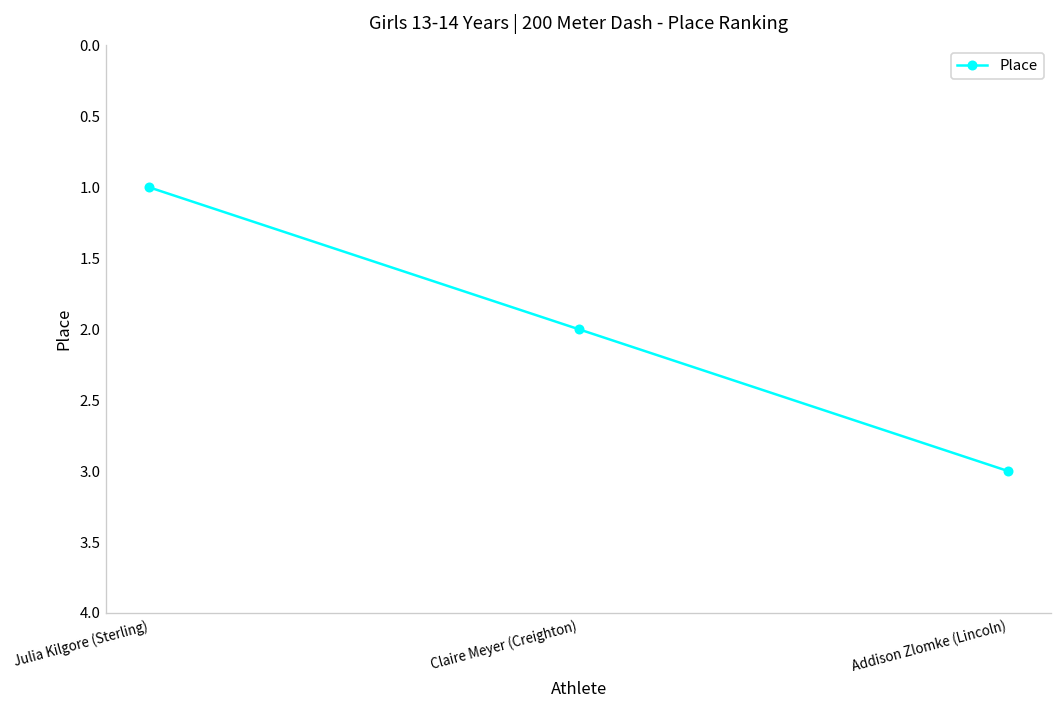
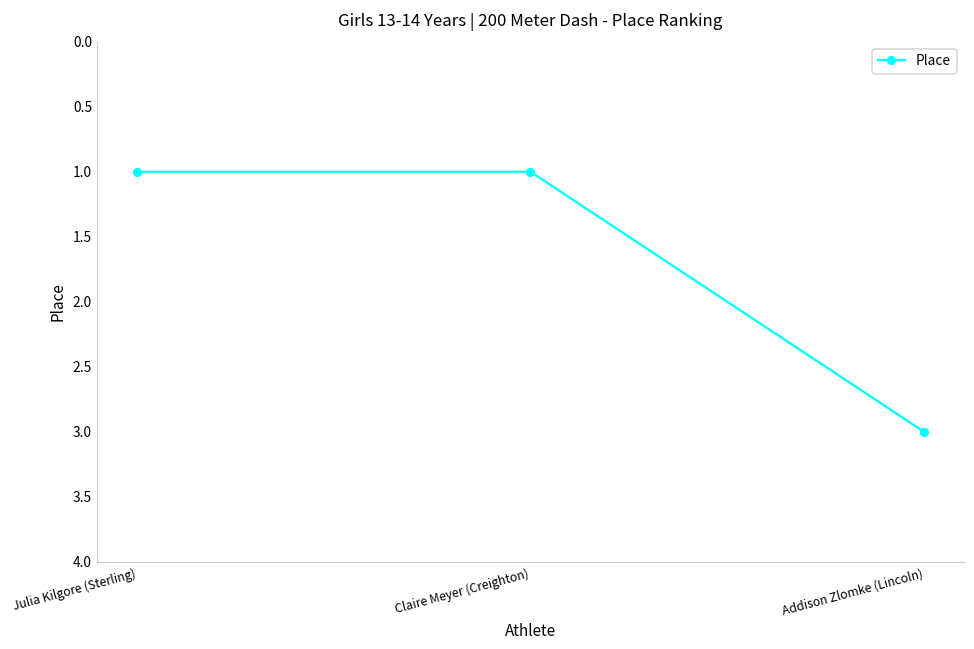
Claire Meyer (Creighton): 2 -> 1
